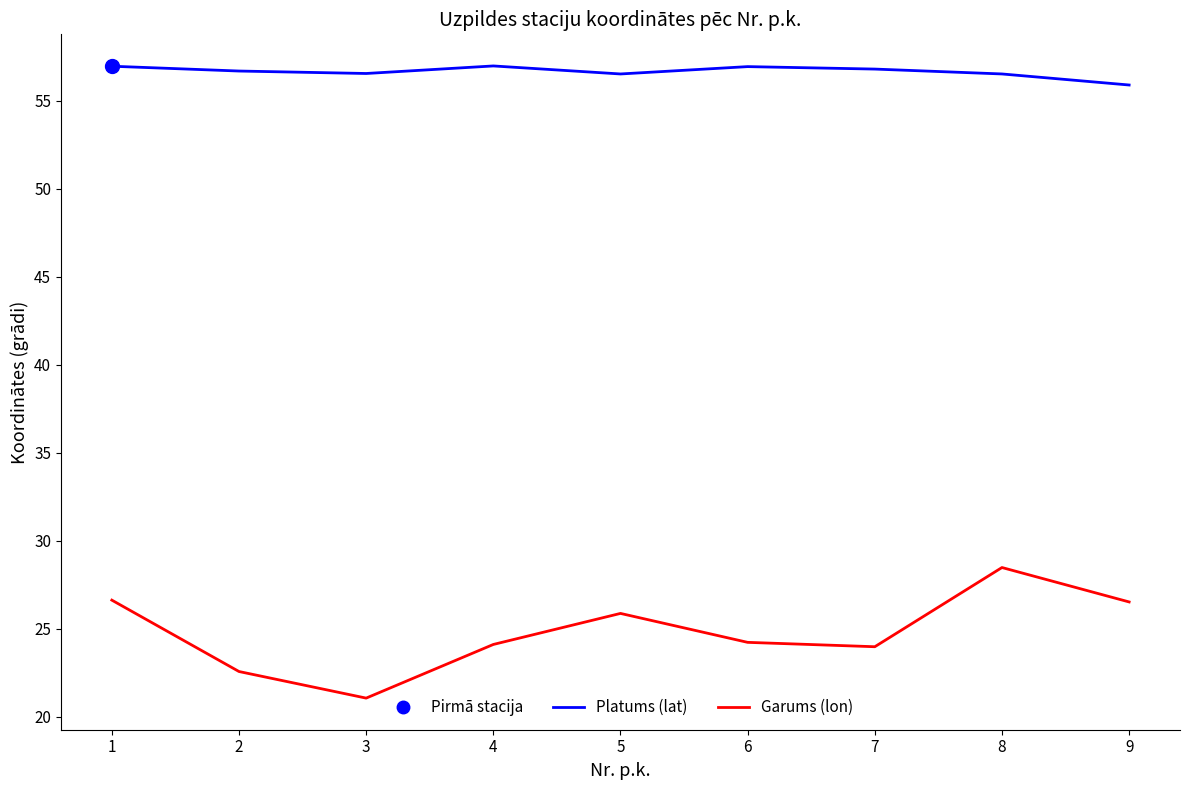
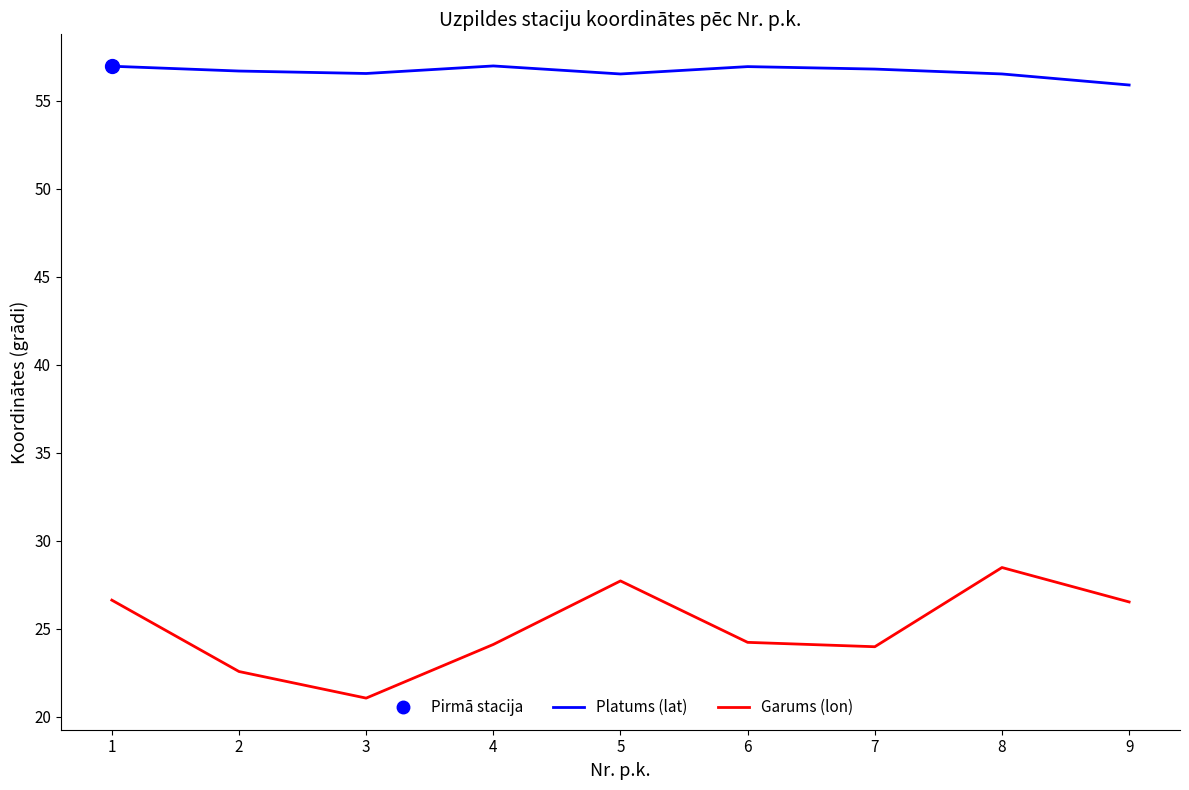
Garums (lon), 5: 25.9 -> 27.7
